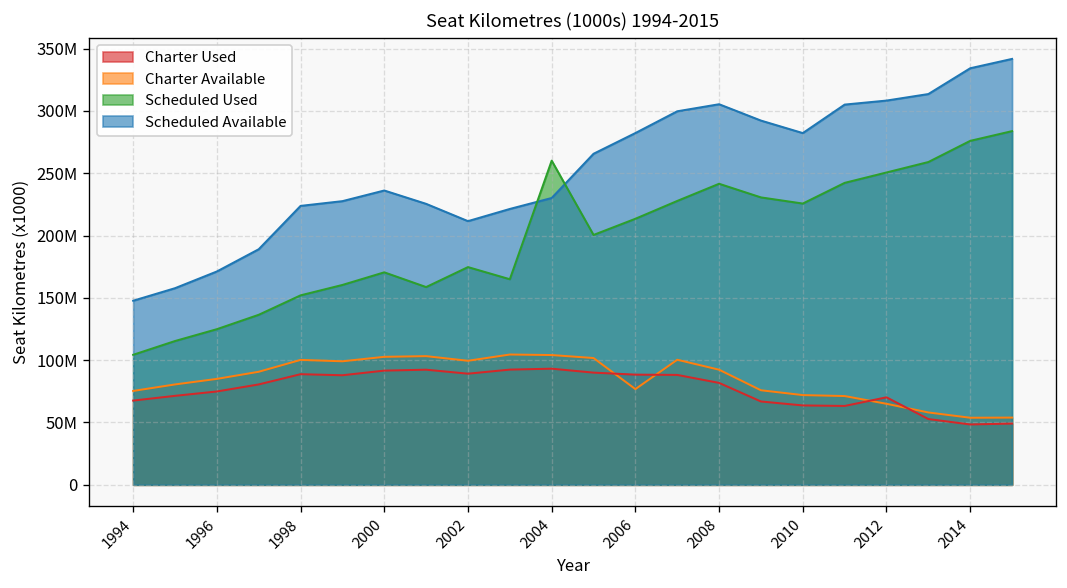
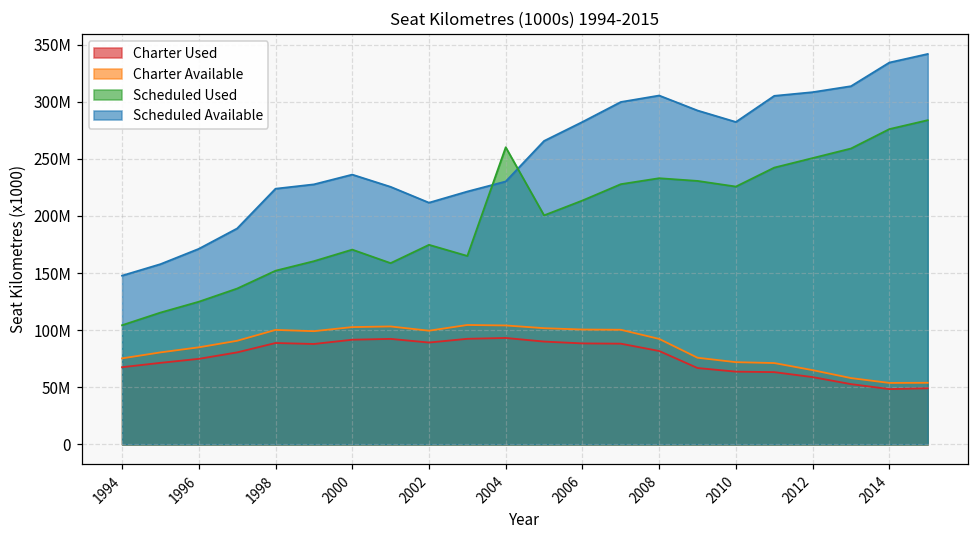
Charter Available, 2006: 77000000 -> 101000000
Scheduled Used, 2008: 242000000 -> 233000000
Charter Used, 2012: 70000000 -> 59000000
